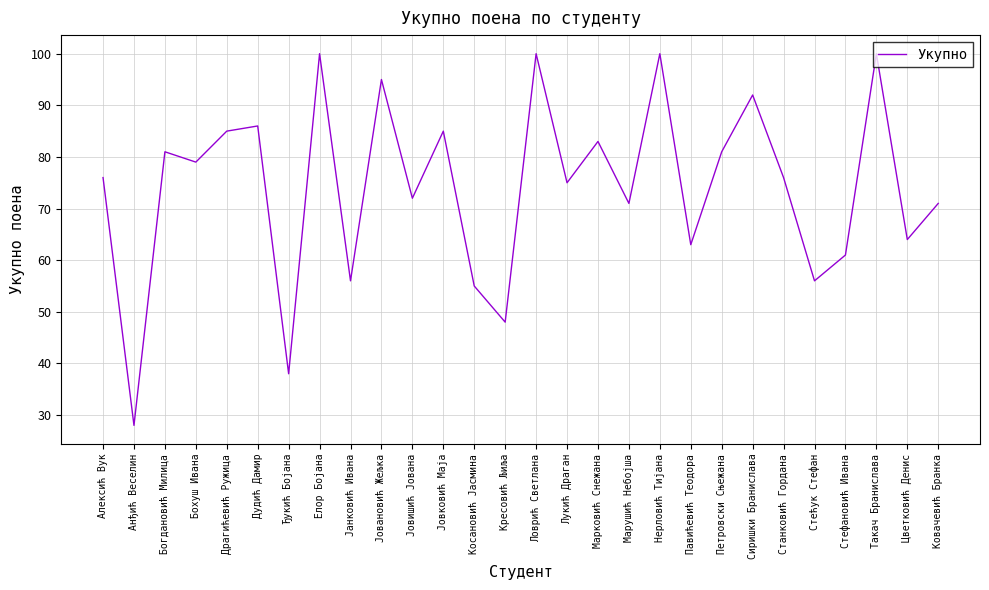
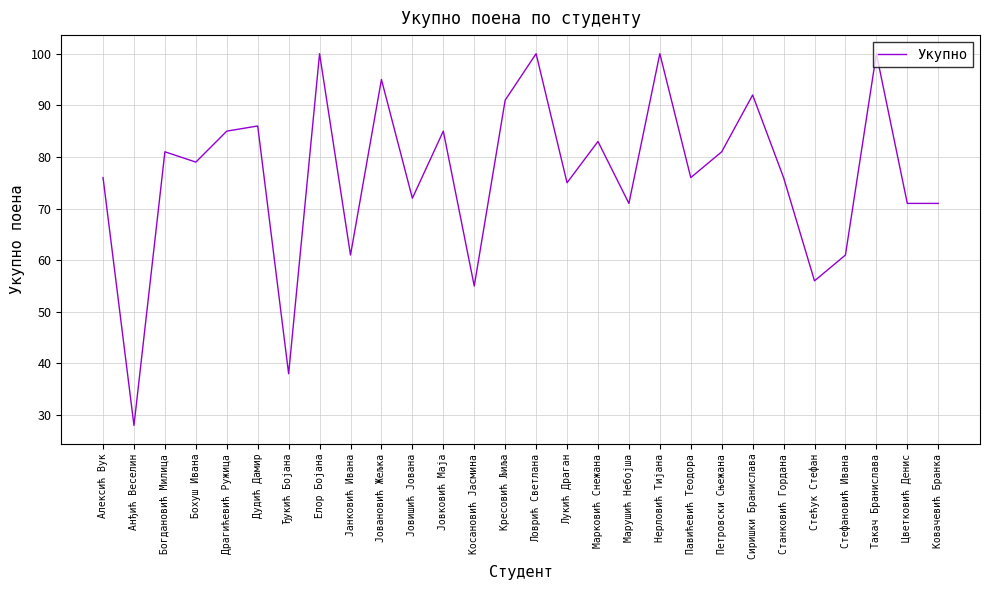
Јанковић Ивана: 56 -> 61
Кресовић Љиља: 48 -> 91
Павићевић Теодора: 63 -> 76
Цветковић Денис: 64 -> 71
